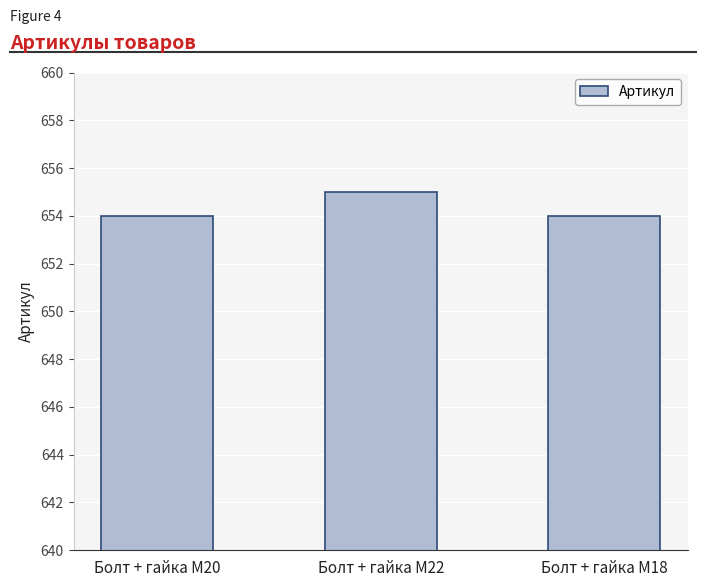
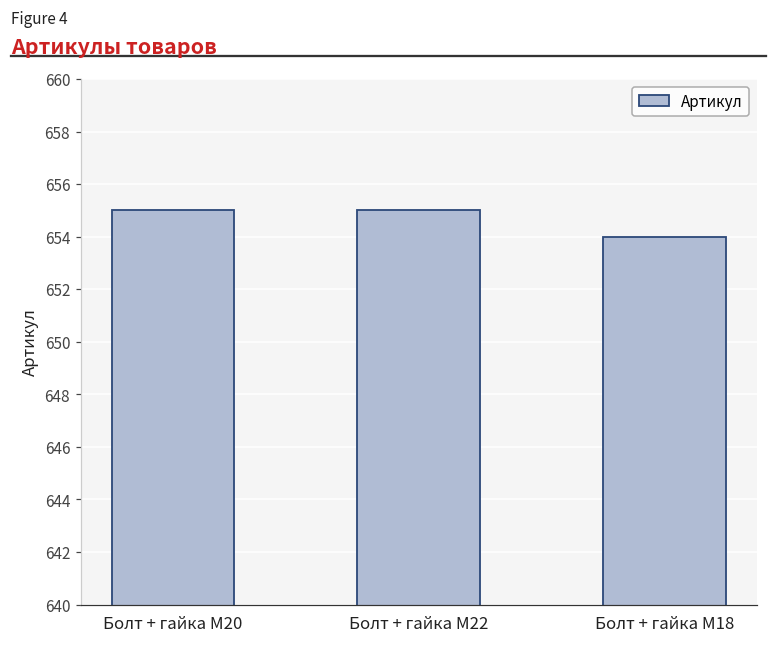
Болт + гайка M20: 654 -> 655
